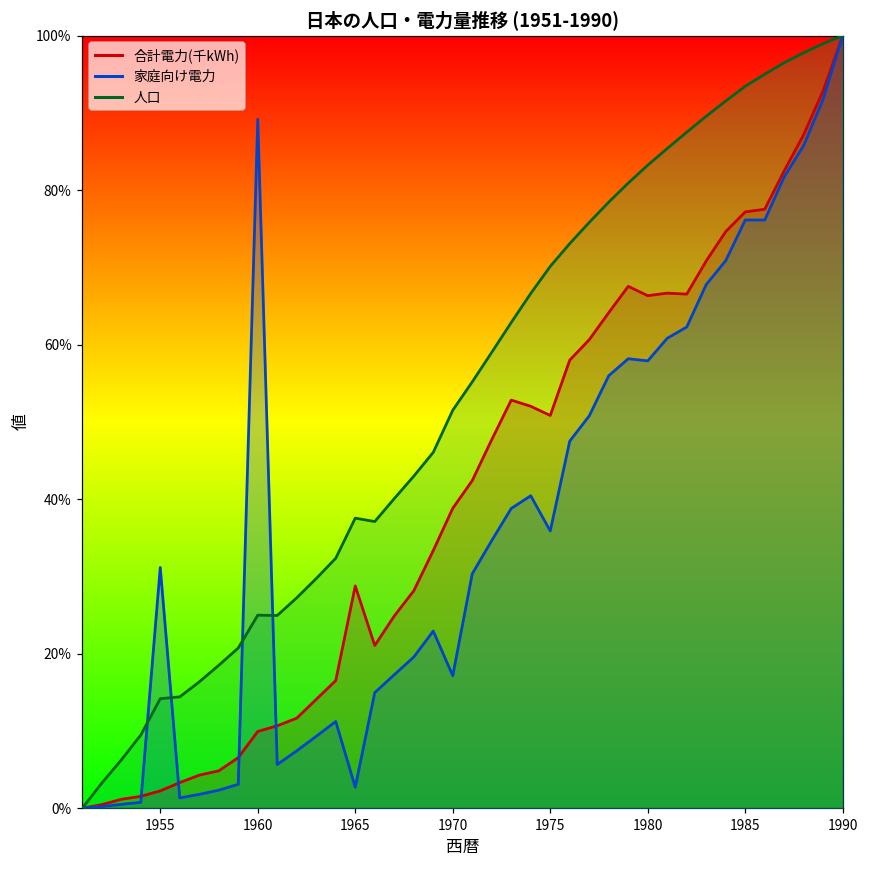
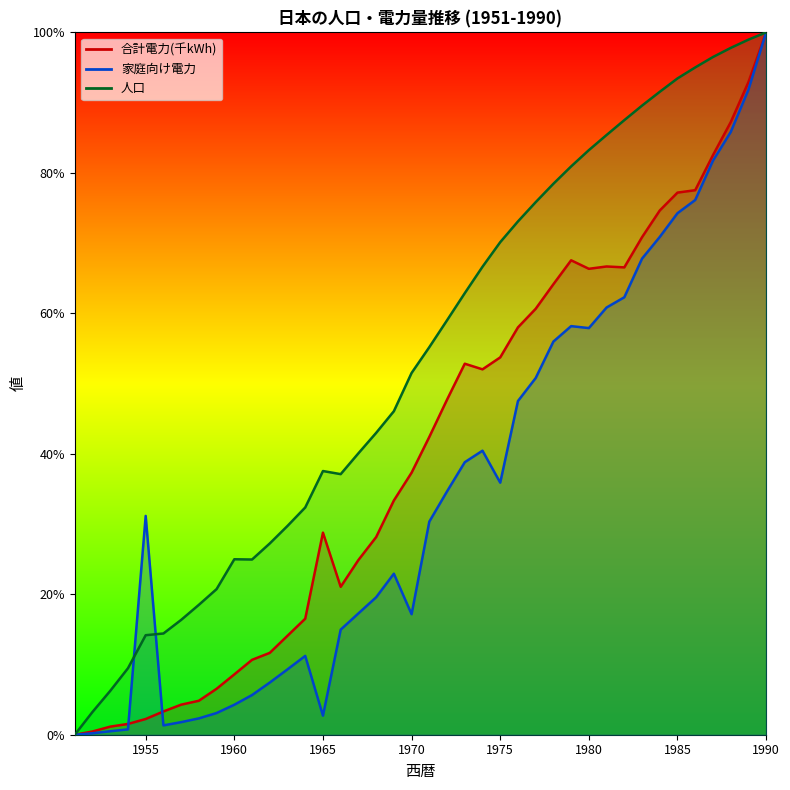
合計電力(千kWh), 1960: 10% -> 9%
家庭向け電力, 1960: 89% -> 4%
合計電力(千kWh), 1970: 39% -> 37%
合計電力(千kWh), 1975: 51% -> 54%
家庭向け電力, 1985: 76% -> 74%
